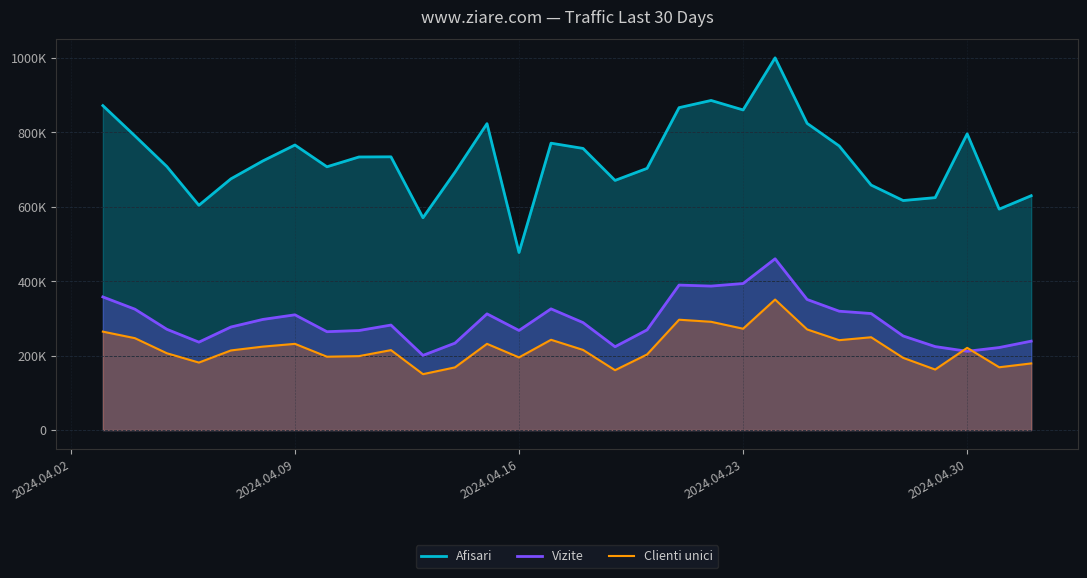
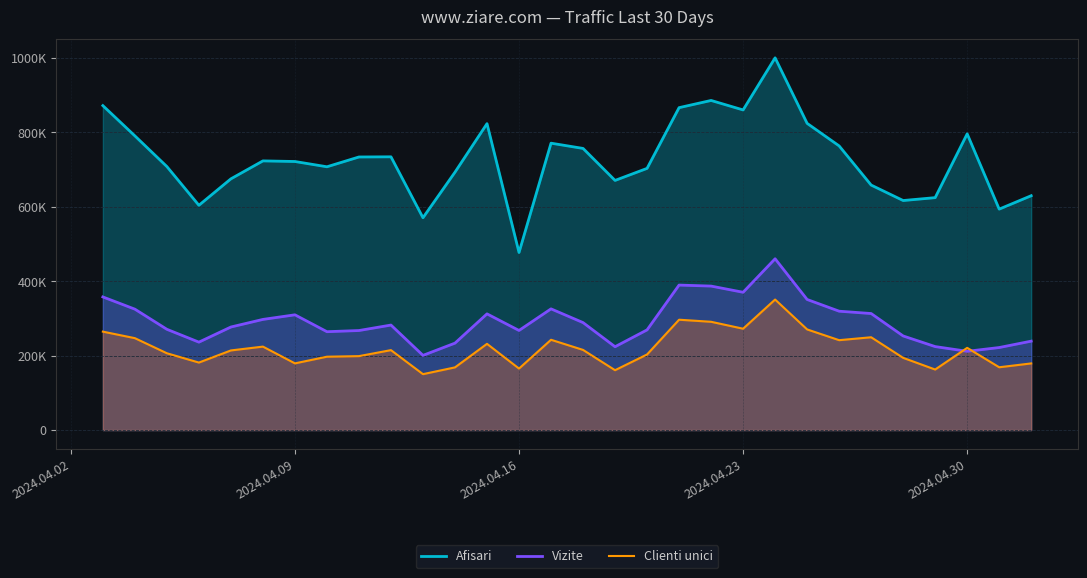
Afisari, 2024.04.09: 770000 -> 720000
Clienti unici, 2024.04.09: 230000 -> 180000
Clienti unici, 2024.04.16: 200000 -> 170000
Vizite, 2024.04.23: 390000 -> 370000
